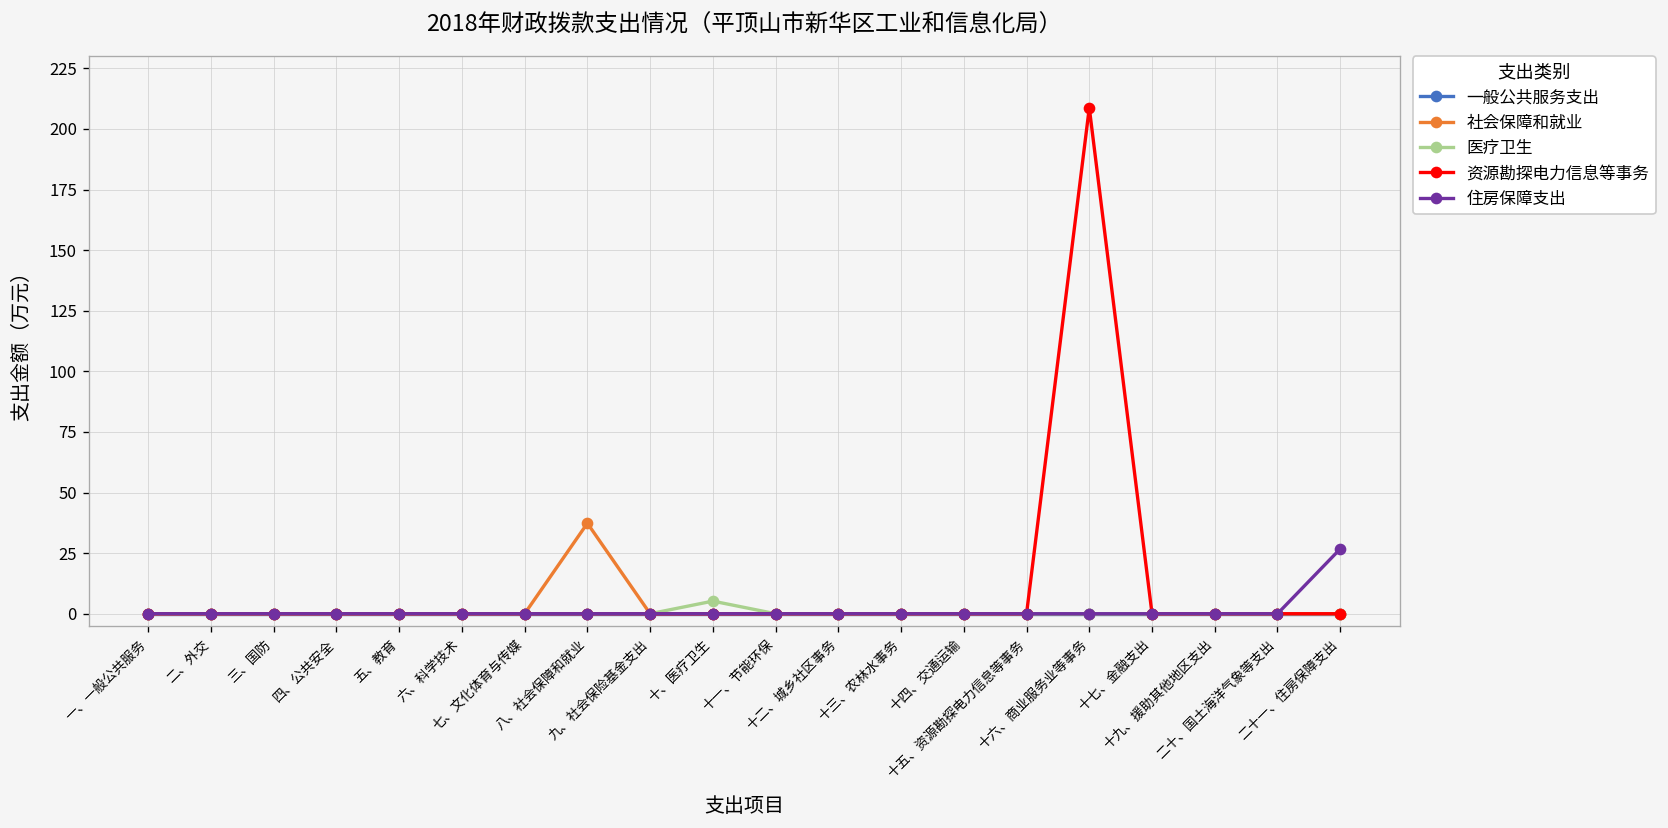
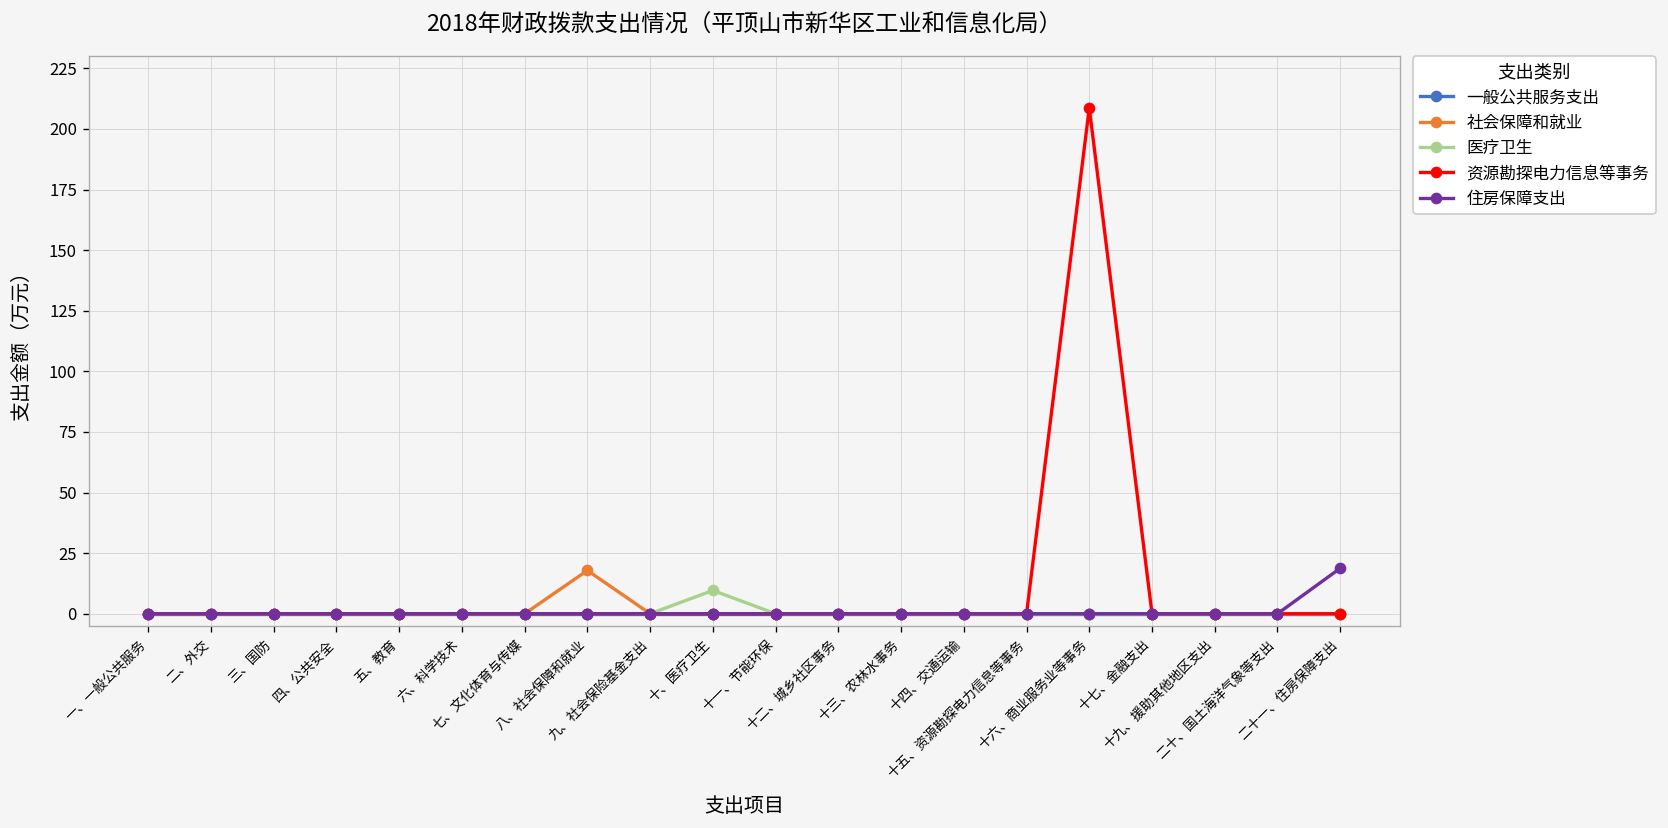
社会保障和就业, 八、社会保障和就业: 37 -> 18
医疗卫生, 十、医疗卫生: 5 -> 10
住房保障支出, 二十一、住房保障支出: 27 -> 19
